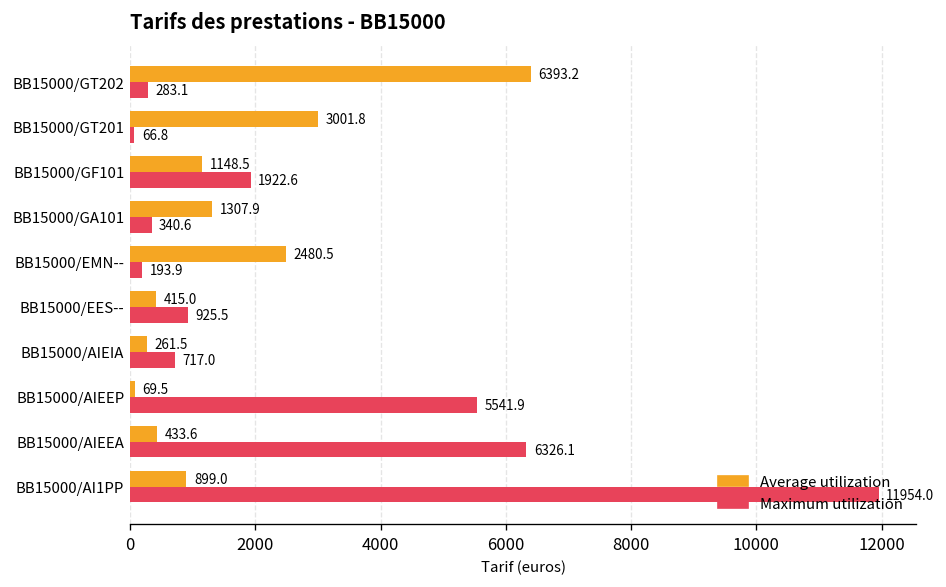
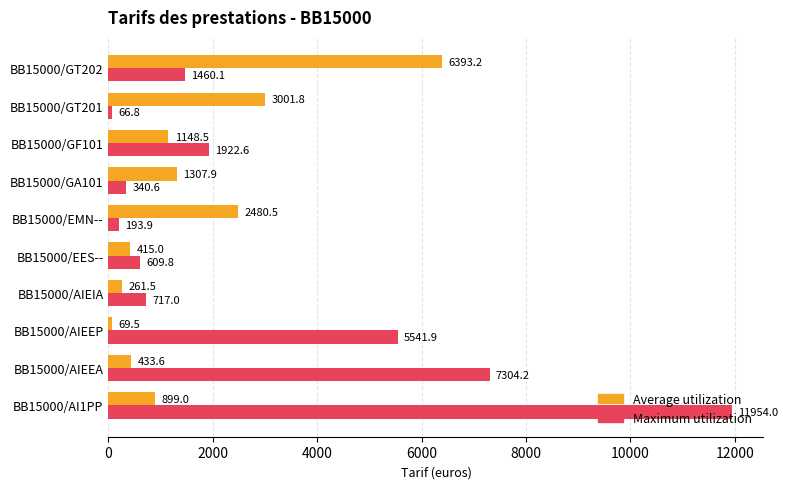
Maximum utilization, BB15000/GT202: 283.1 -> 1460.1
Maximum utilization, BB15000/EES--: 925.5 -> 609.8
Maximum utilization, BB15000/AIEEA: 6326.1 -> 7304.2
